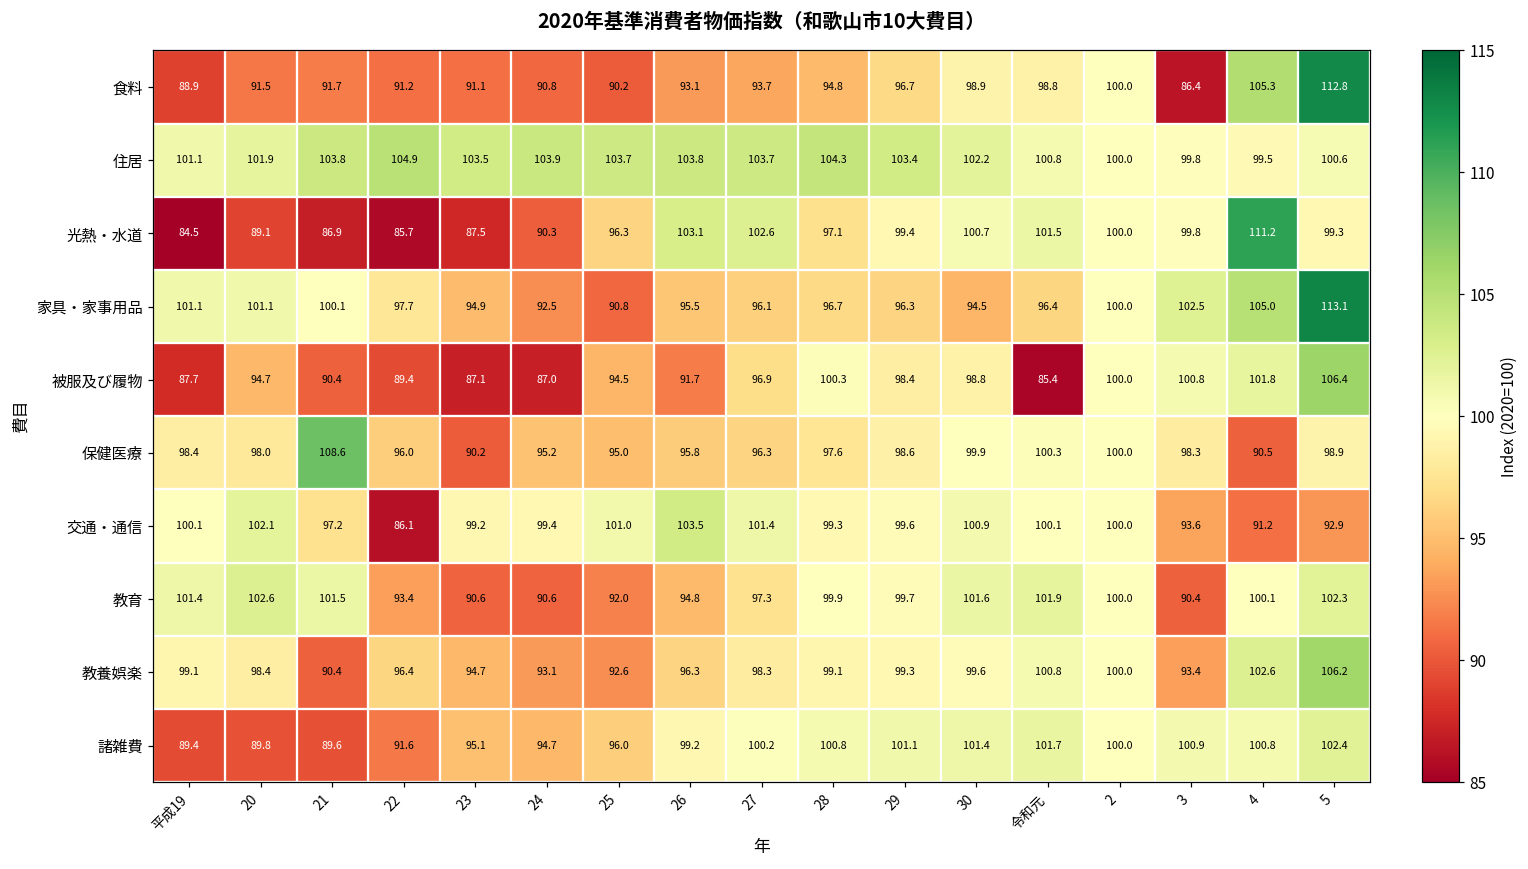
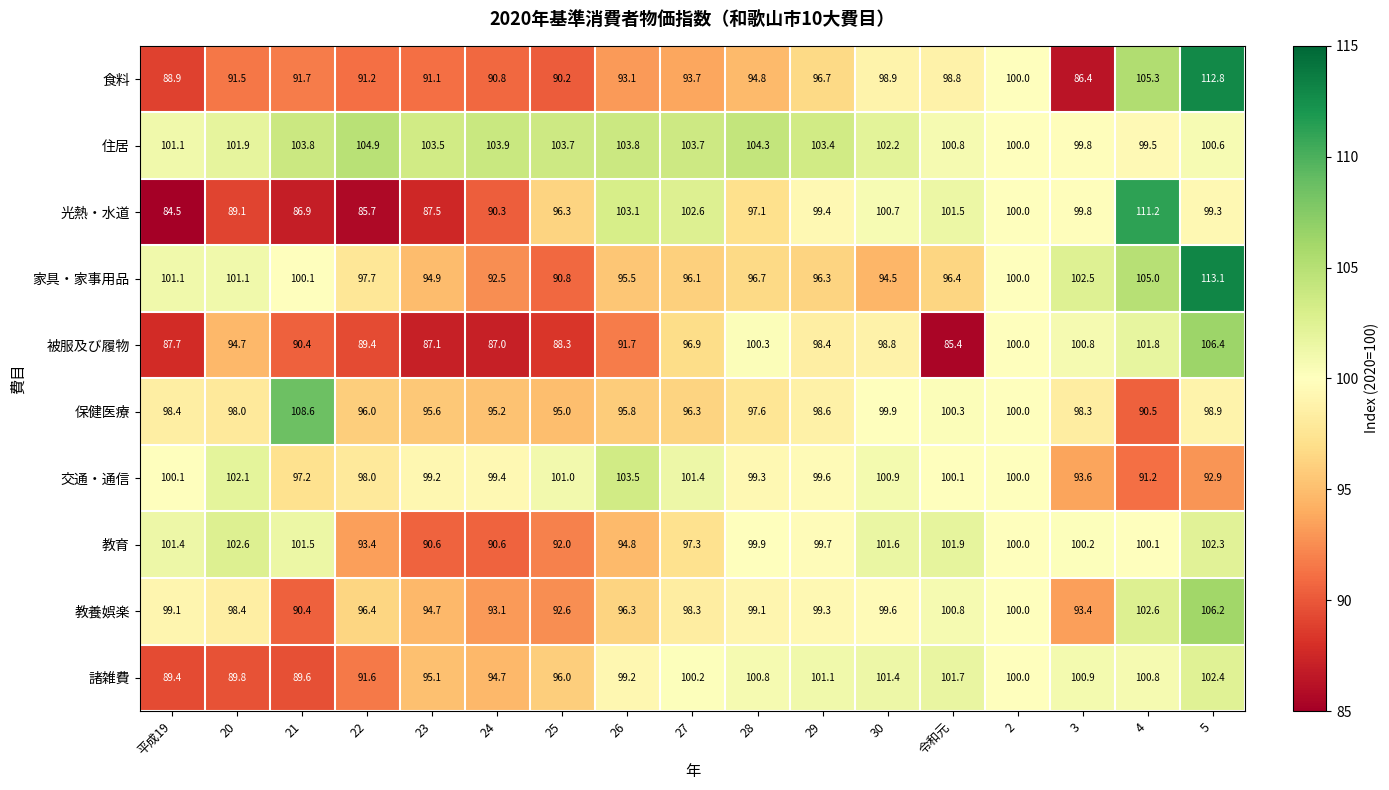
被服及び履物, 25: 94.5 -> 88.3
保健医療, 23: 90.2 -> 95.6
交通・通信, 22: 86.1 -> 98.0
教育, 3: 90.4 -> 100.2
